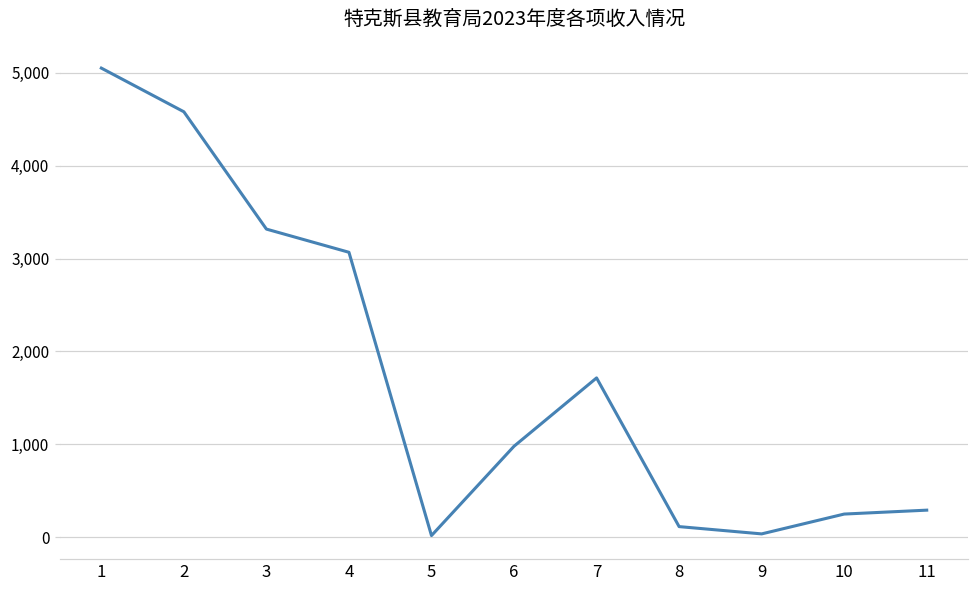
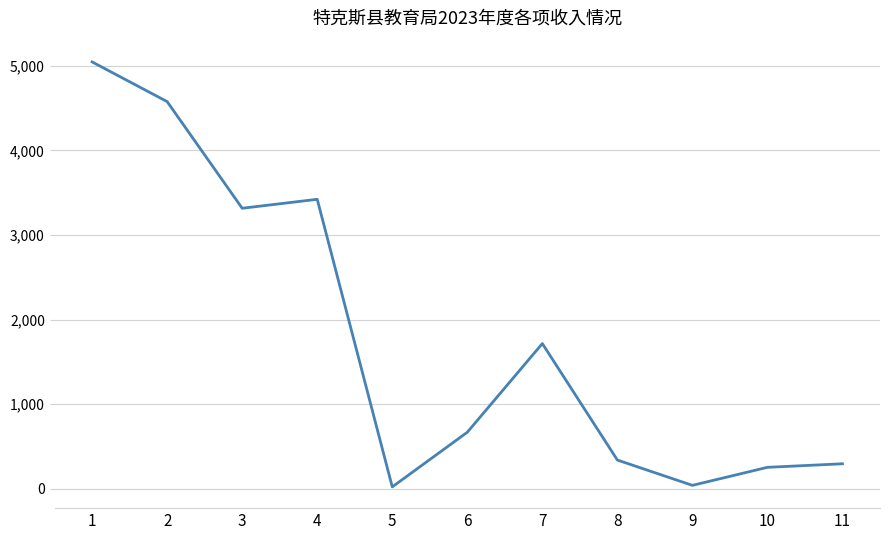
4: 3,100 -> 3,400
6: 1,000 -> 700
8: 100 -> 300
